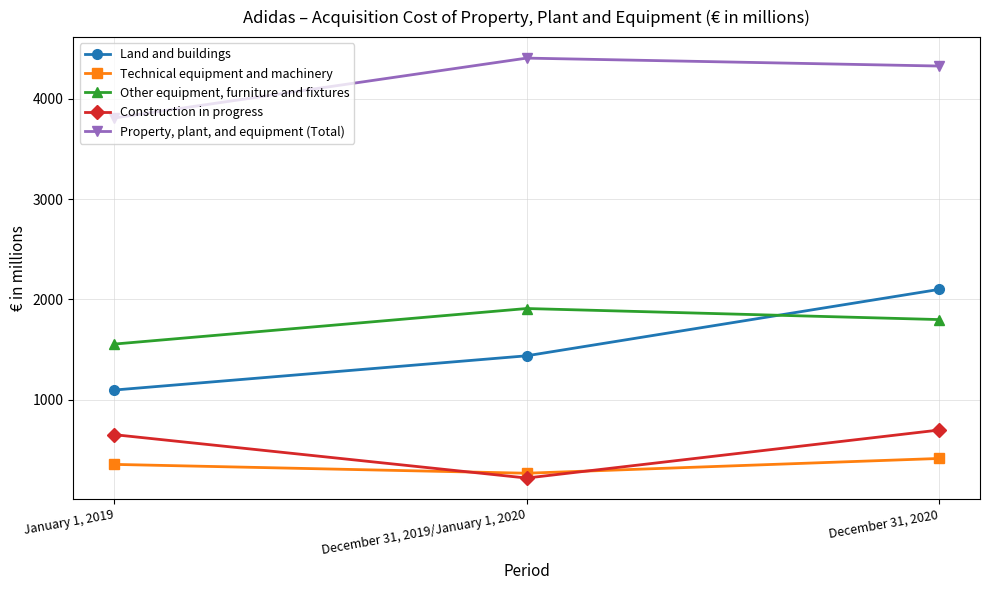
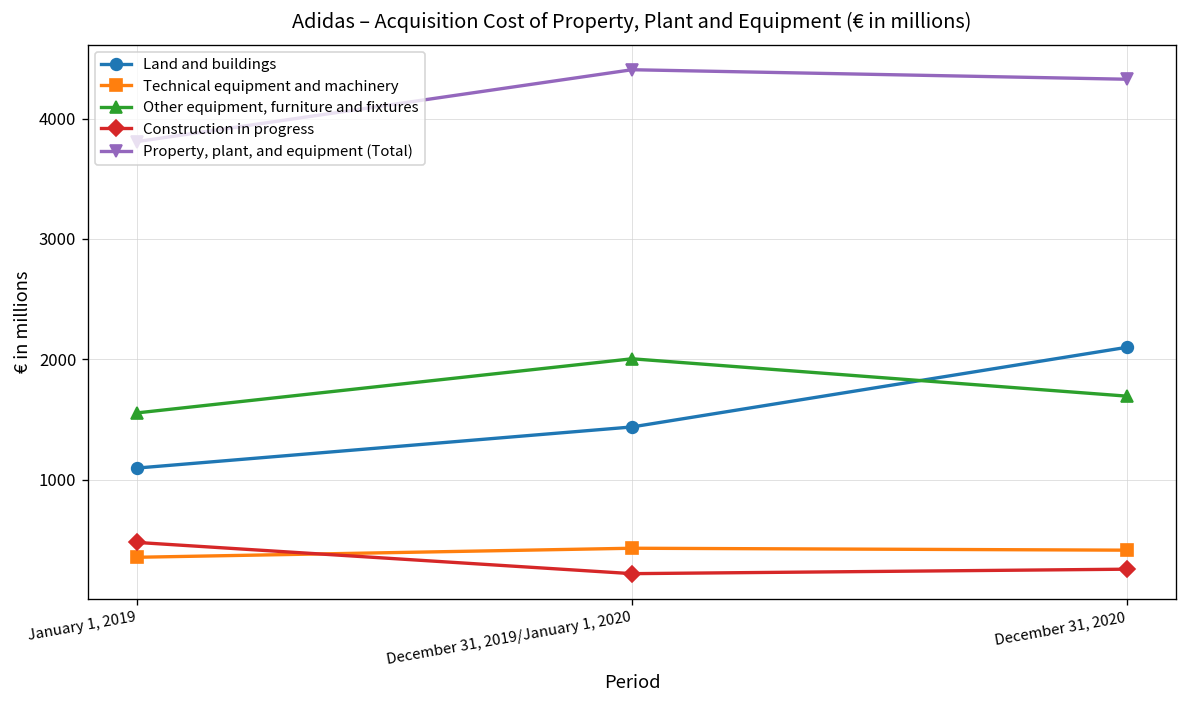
Construction in progress, January 1, 2019: 650 -> 480
Technical equipment and machinery, December 31, 2019/January 1, 2020: 270 -> 430
Other equipment, furniture and fixtures, December 31, 2019/January 1, 2020: 1910 -> 2010
Other equipment, furniture and fixtures, December 31, 2020: 1800 -> 1700
Construction in progress, December 31, 2020: 700 -> 260
